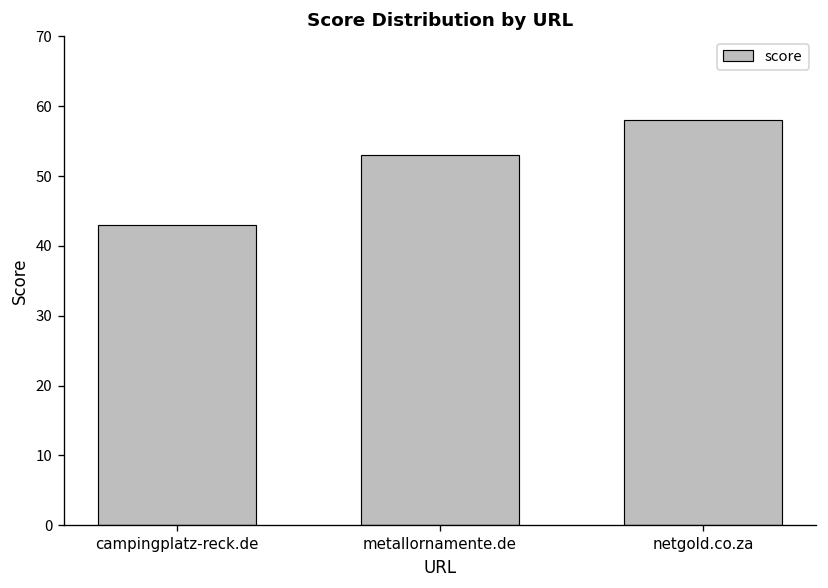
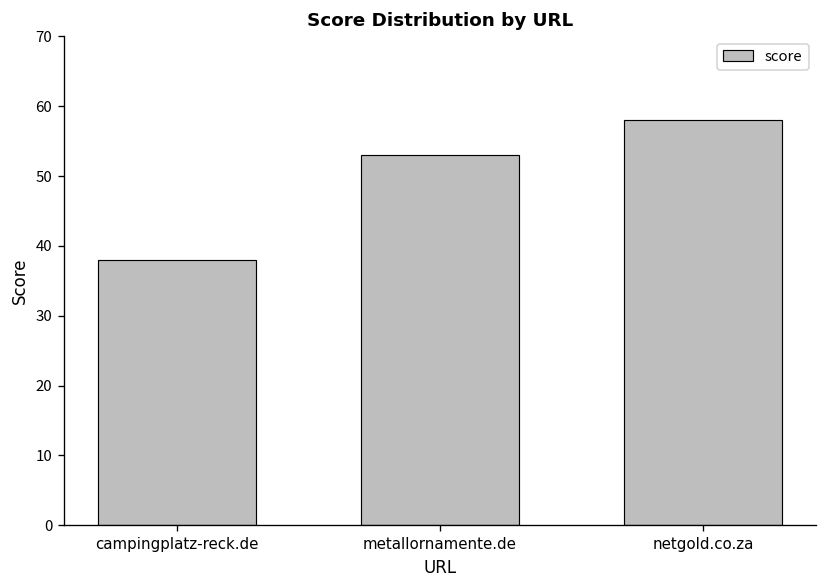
campingplatz-reck.de: 43 -> 38
